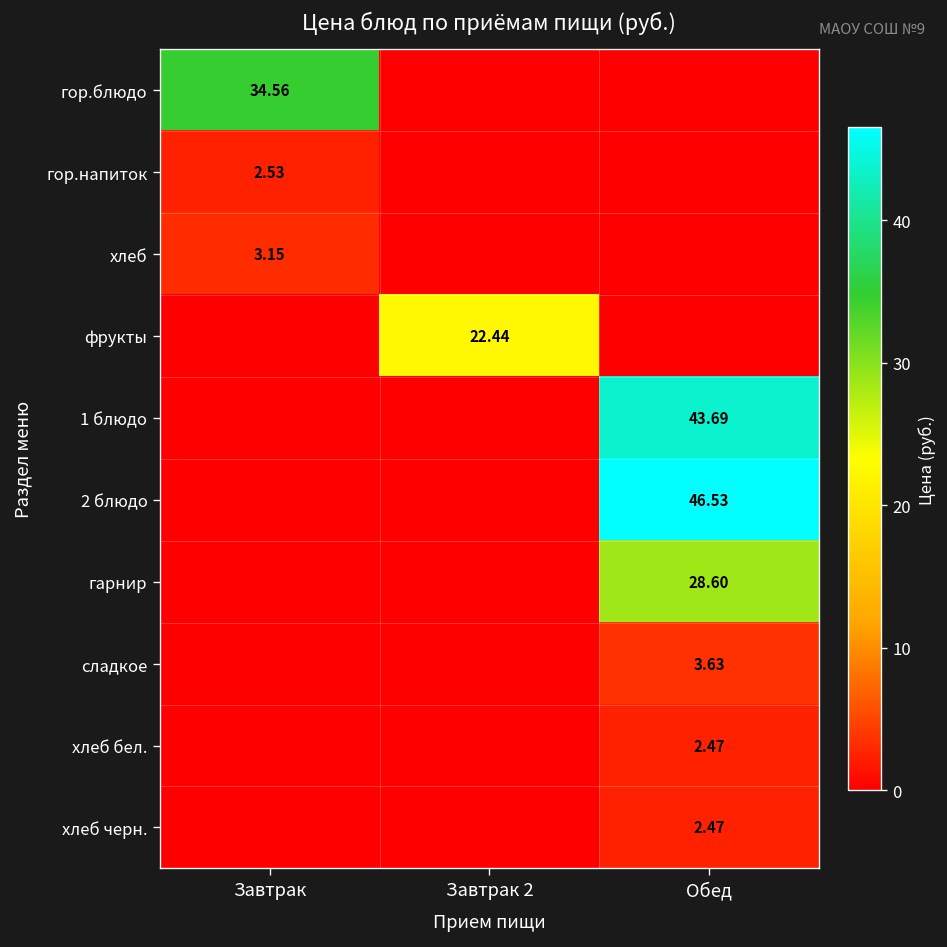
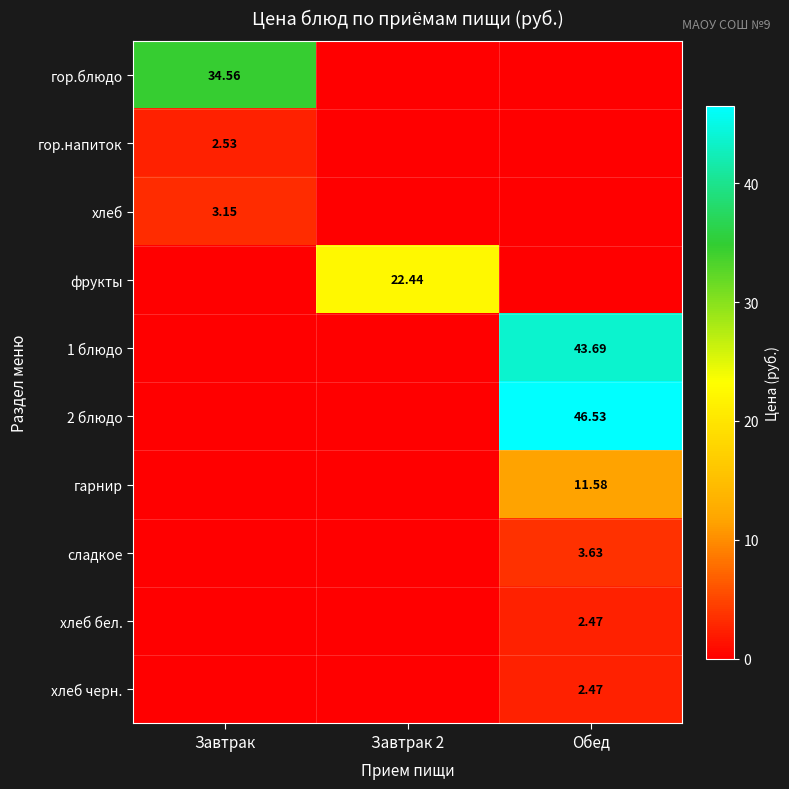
гарнир, Обед: 28.60 -> 11.58
